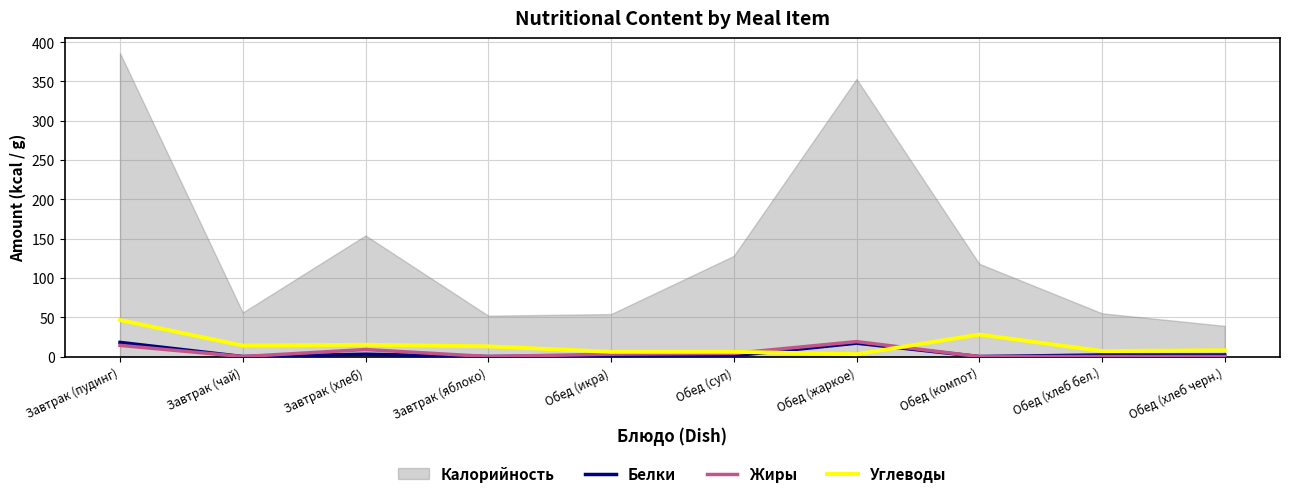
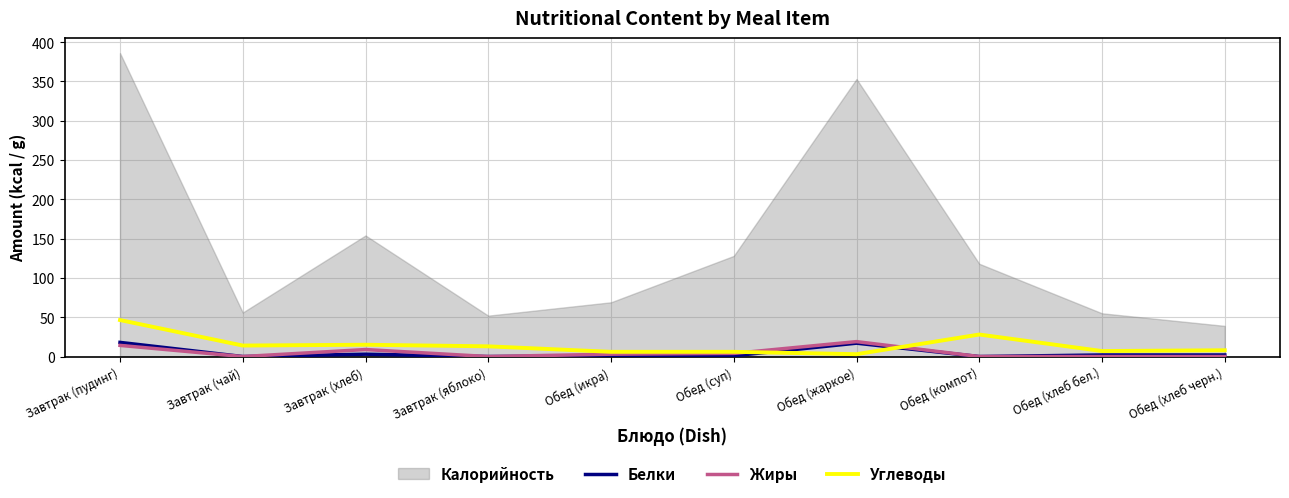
Калорийность, Обед (икра): 50 -> 70
